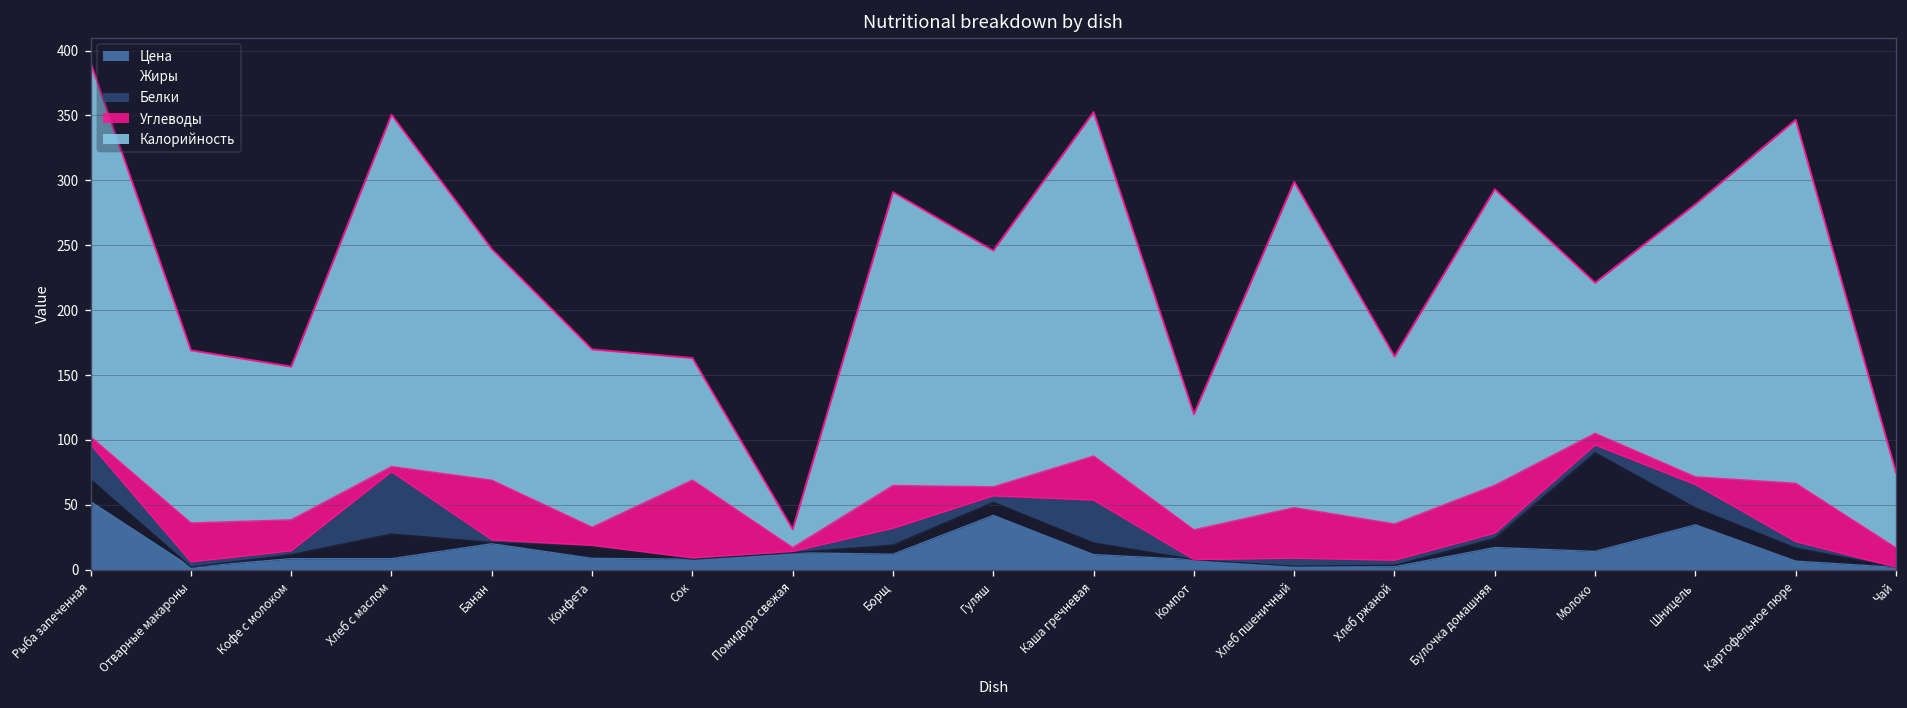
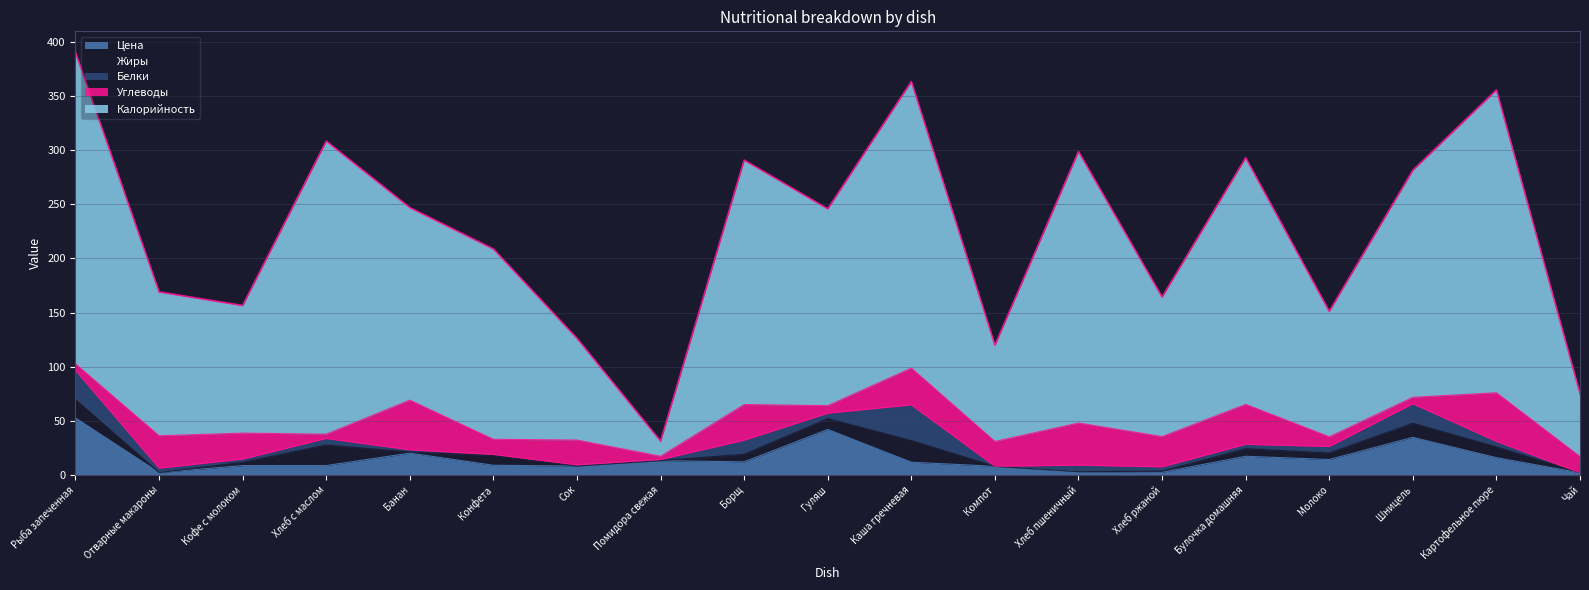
Белки, Хлеб с маслом: 48 -> 6
Калорийность, Конфета: 137 -> 176
Углеводы, Сок: 60 -> 23
Жиры, Каша гречневая: 9 -> 20
Жиры, Молоко: 76 -> 6
Цена, Картофельное пюре: 7 -> 16
